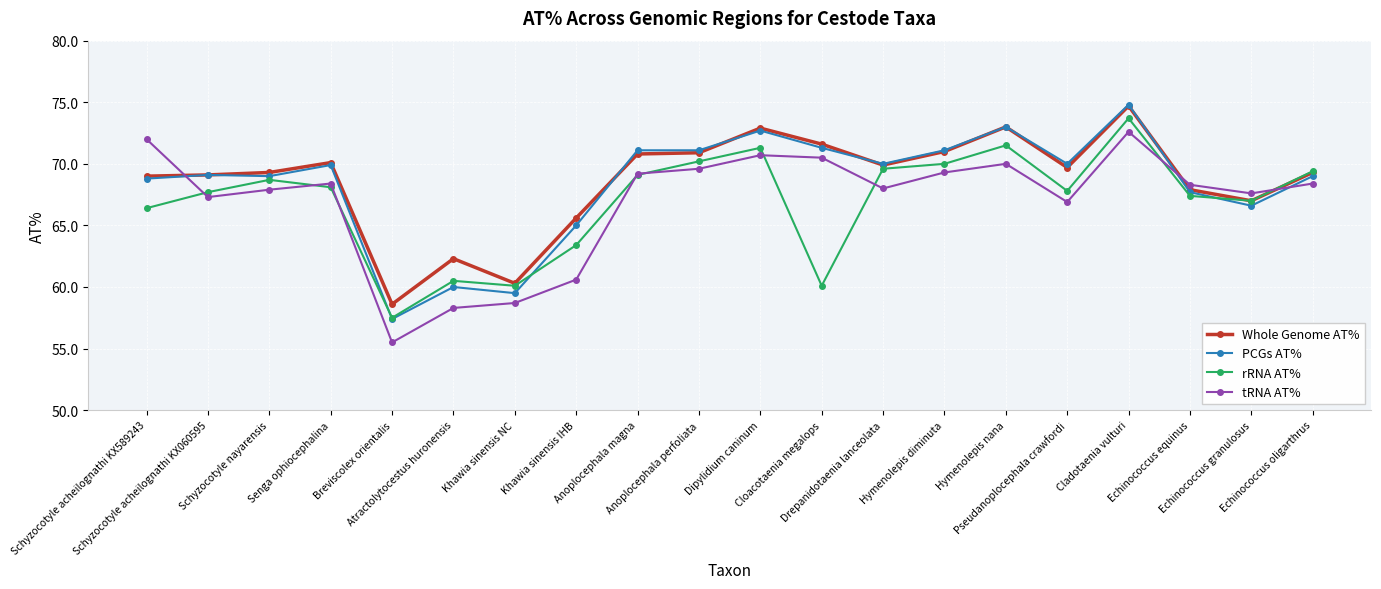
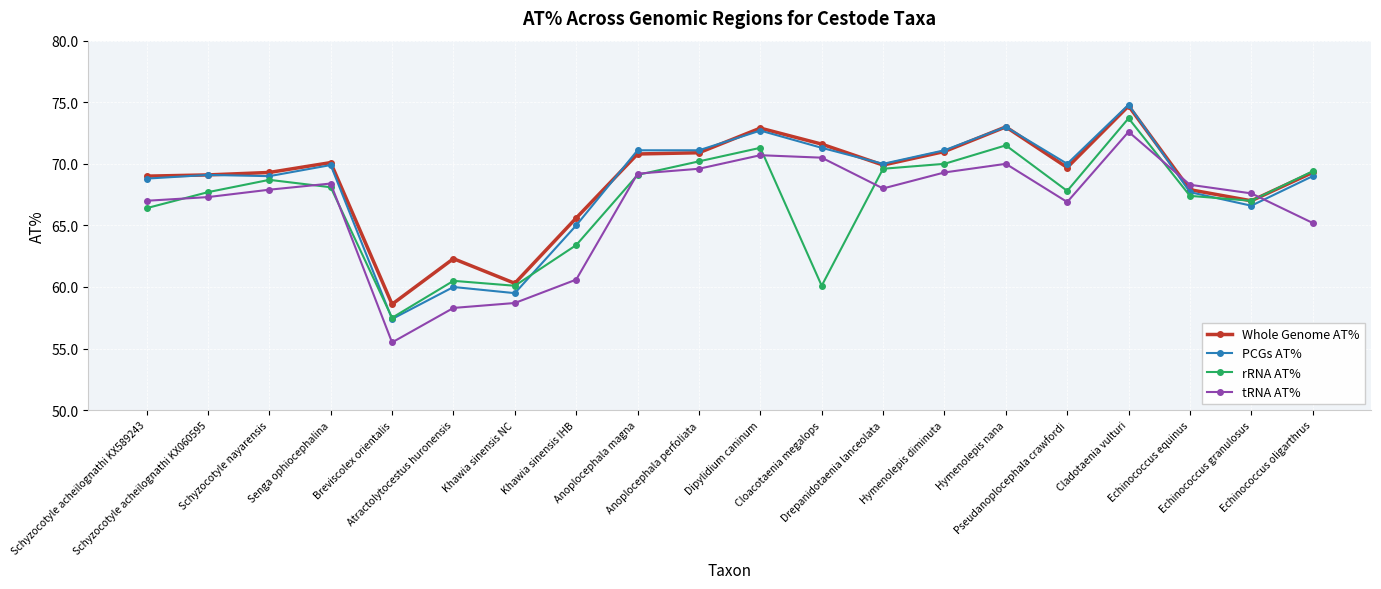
tRNA AT%, Schyzocotyle acheilognathi KX589243: 72 -> 67
tRNA AT%, Echinococcus oligarthrus: 68.4 -> 65.2
